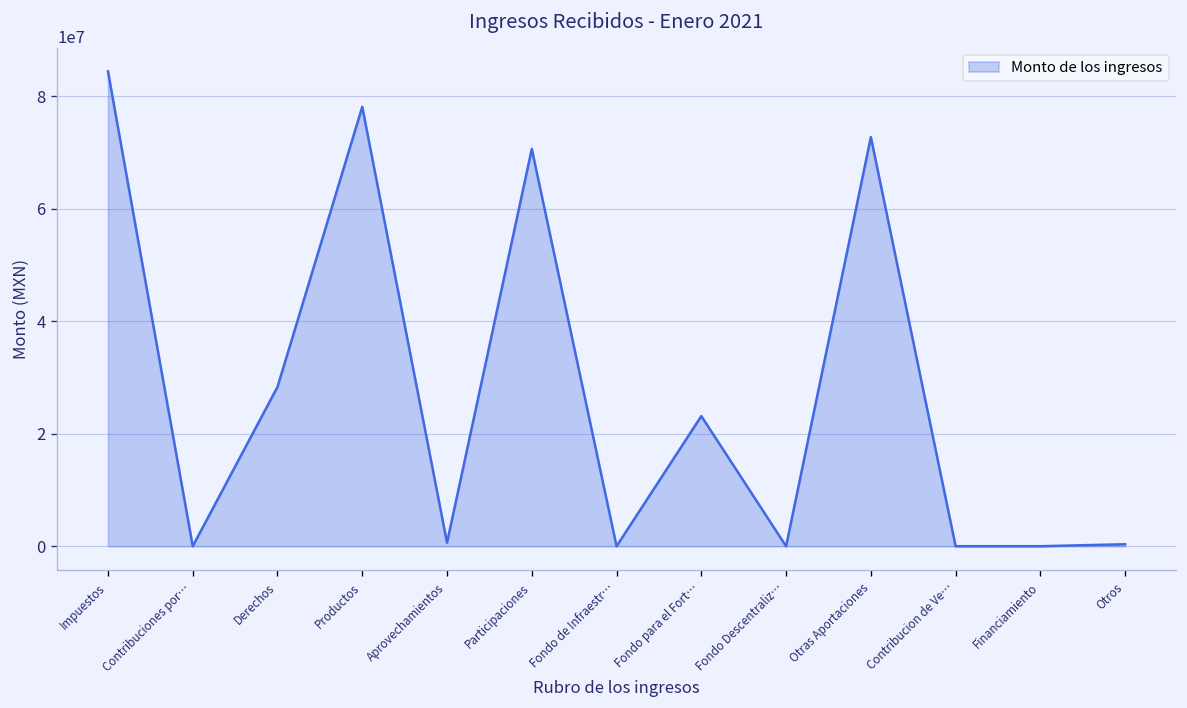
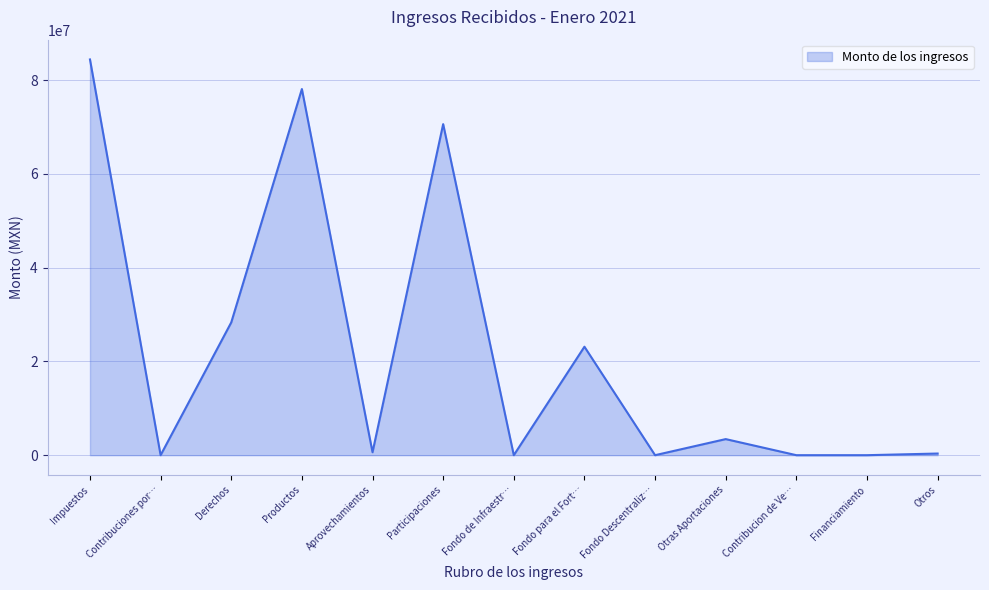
Otras Aportaciones: 73000000 -> 3000000
